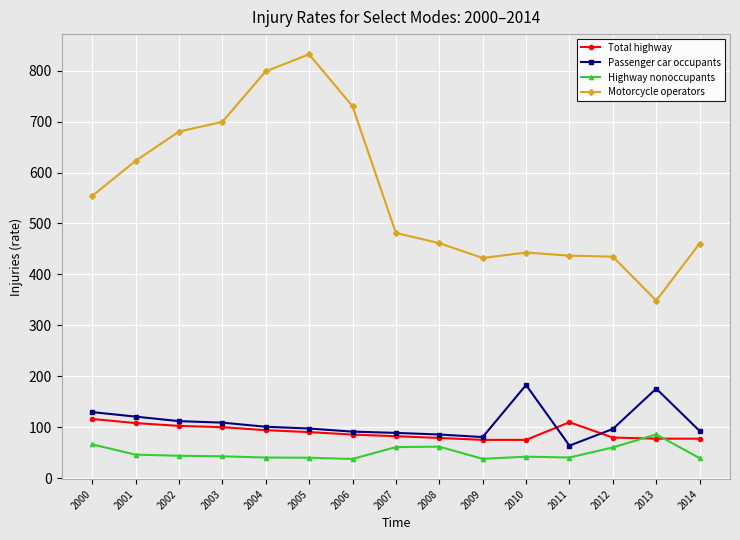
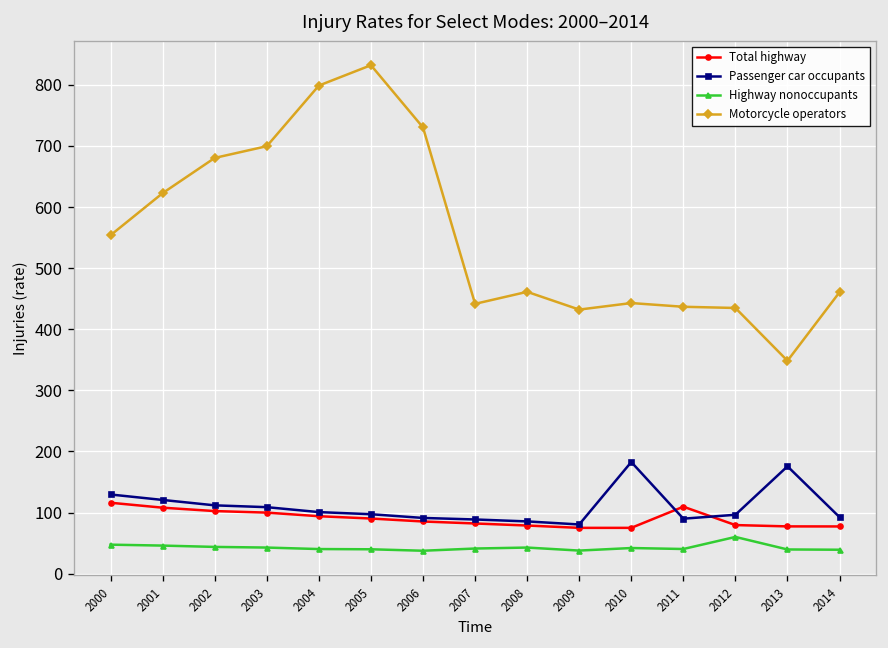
Highway nonoccupants, 2000: 70 -> 50
Highway nonoccupants, 2007: 60 -> 40
Motorcycle operators, 2007: 480 -> 440
Highway nonoccupants, 2008: 60 -> 40
Passenger car occupants, 2011: 60 -> 90
Highway nonoccupants, 2013: 90 -> 40
